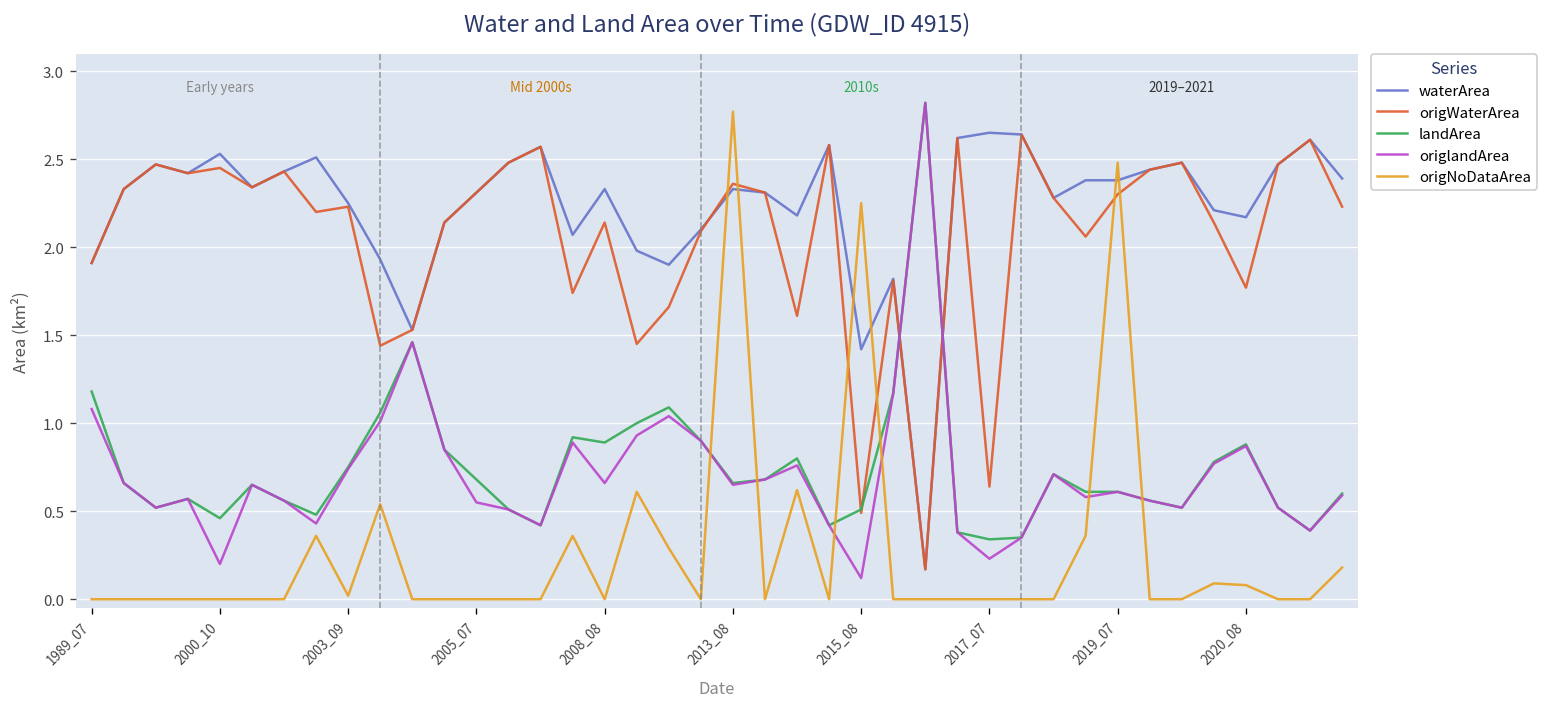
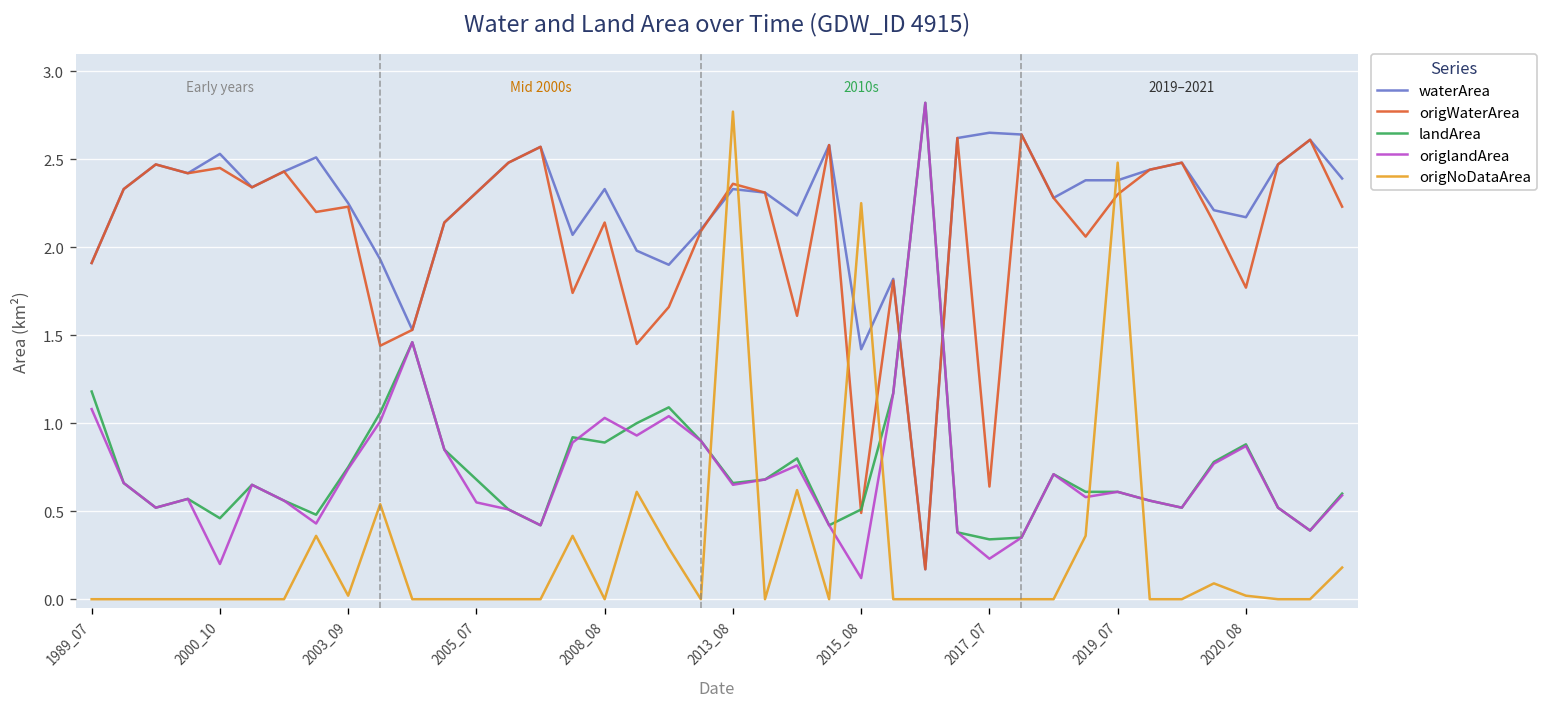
origlandArea, 2008_08: 0.66 -> 1.03
origNoDataArea, 2020_08: 0.08 -> 0.02
